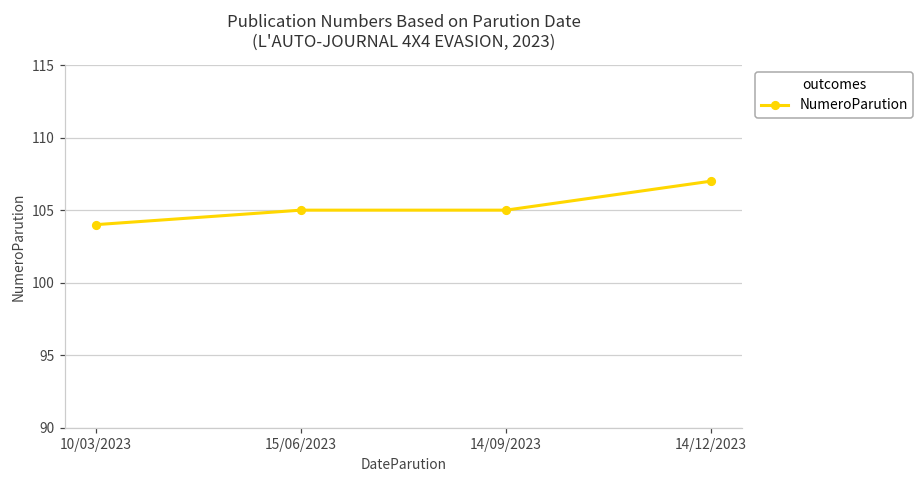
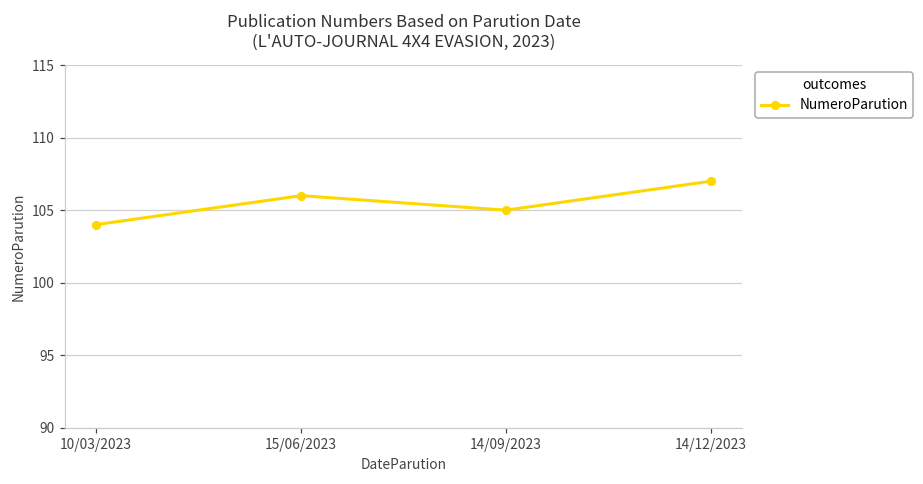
15/06/2023: 105 -> 106
